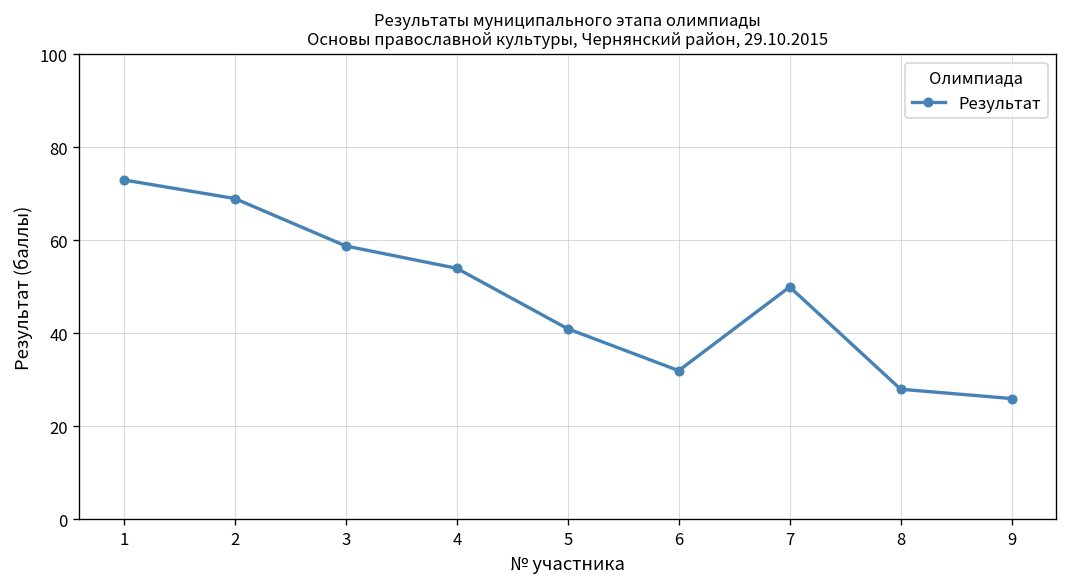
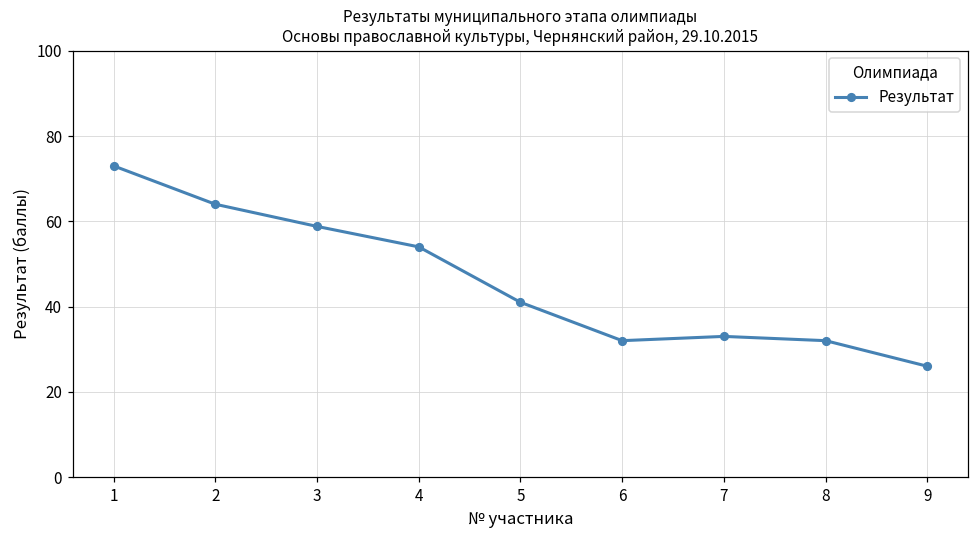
2: 69 -> 64
7: 50 -> 33
8: 28 -> 32
